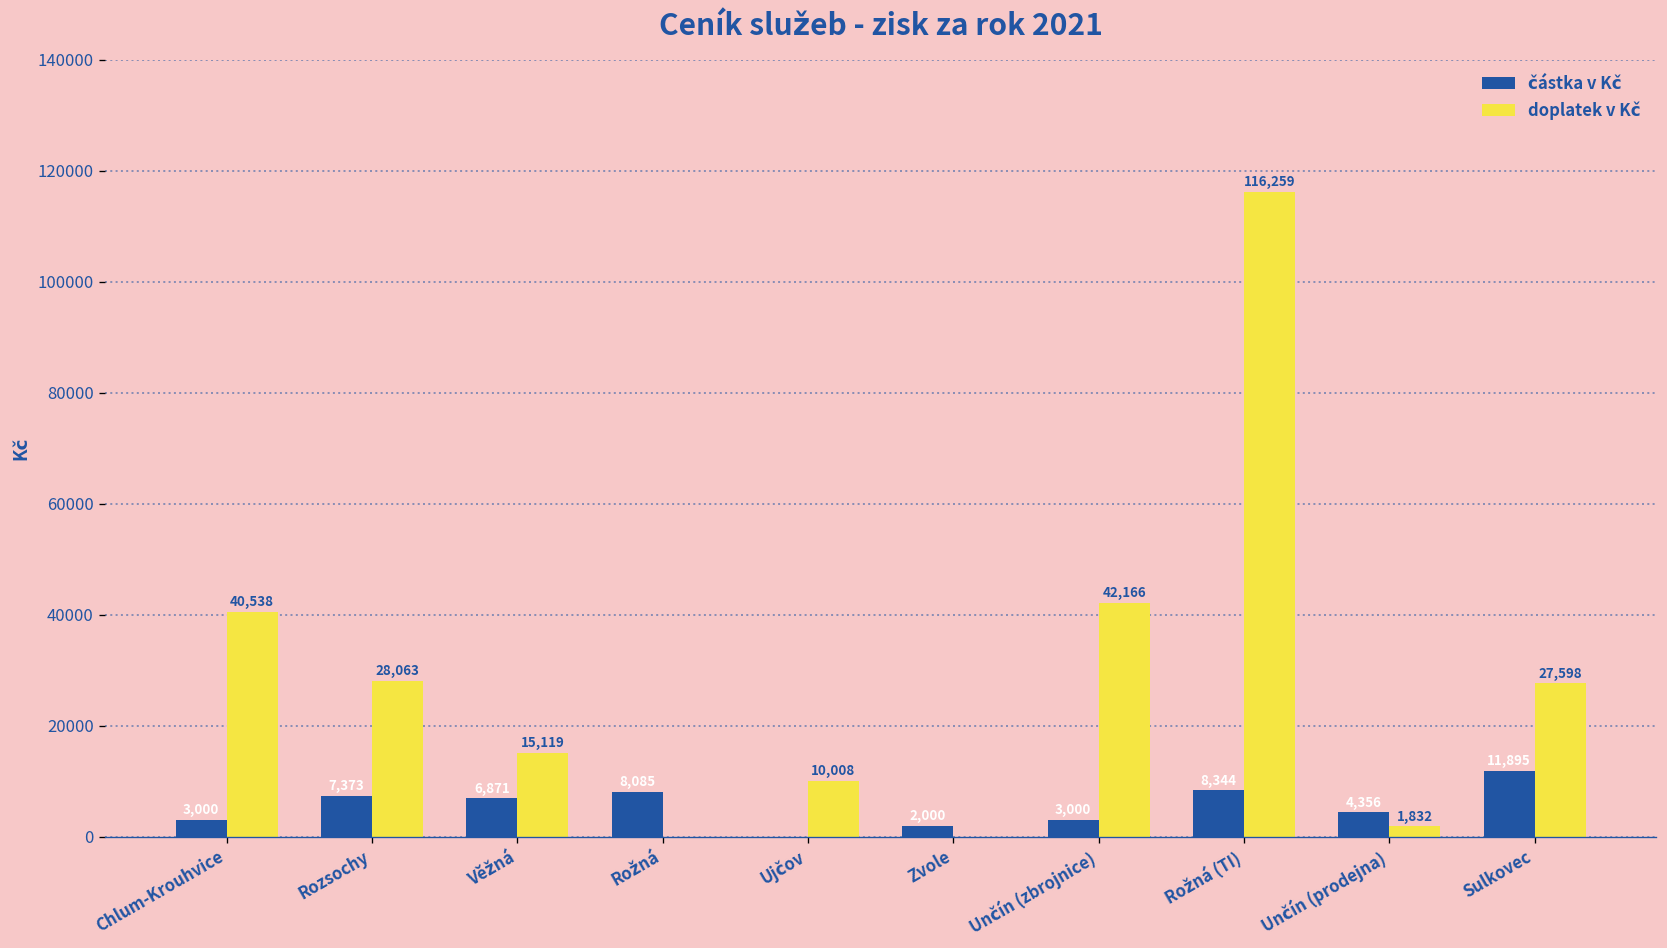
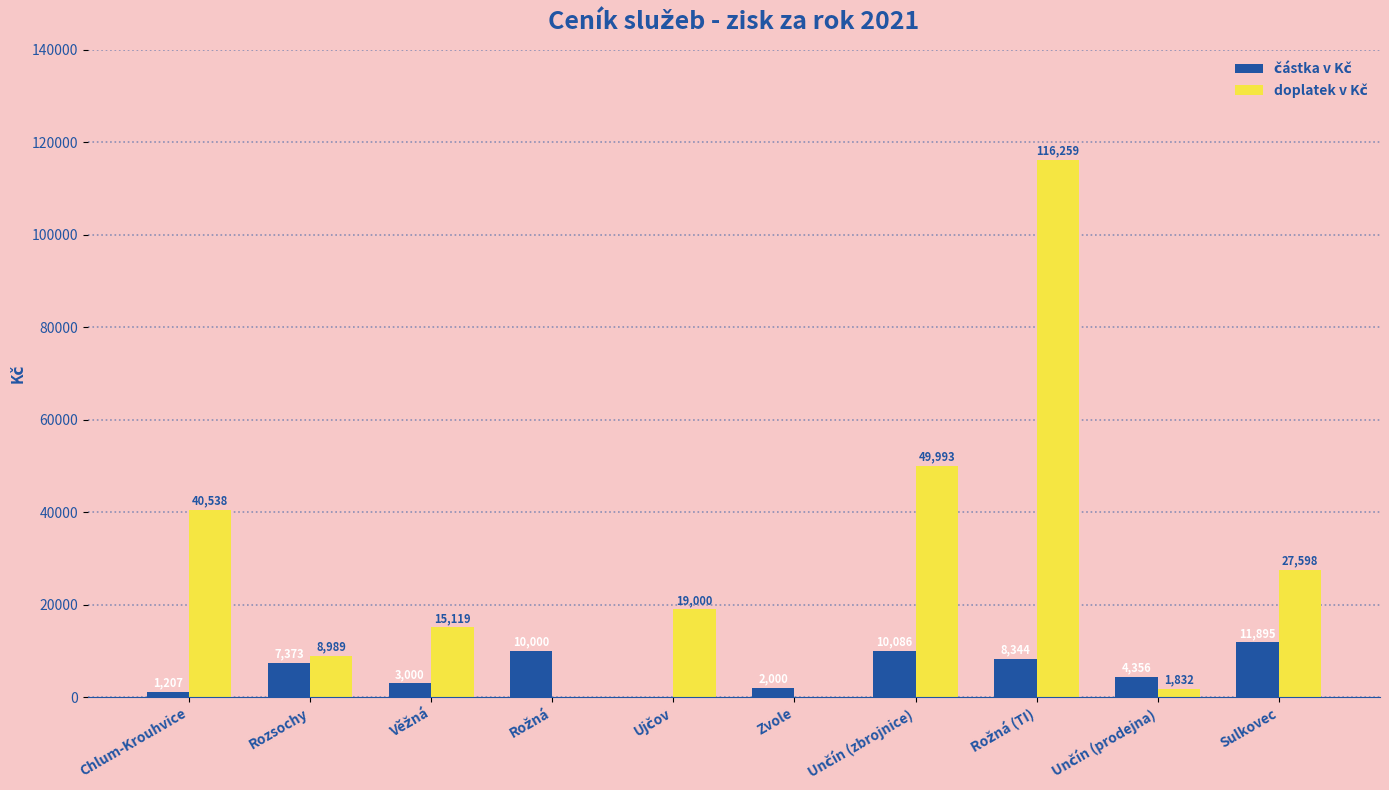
částka v Kč, Chlum-Krouhvice: 3,000 -> 1,207
doplatek v Kč, Rozsochy: 28,063 -> 8,989
částka v Kč, Věžná: 6,871 -> 3,000
částka v Kč, Rožná: 8,085 -> 10,000
doplatek v Kč, Ujčov: 10,008 -> 19,000
částka v Kč, Unčín (zbrojnice): 3,000 -> 10,086
doplatek v Kč, Unčín (zbrojnice): 42,166 -> 49,993
